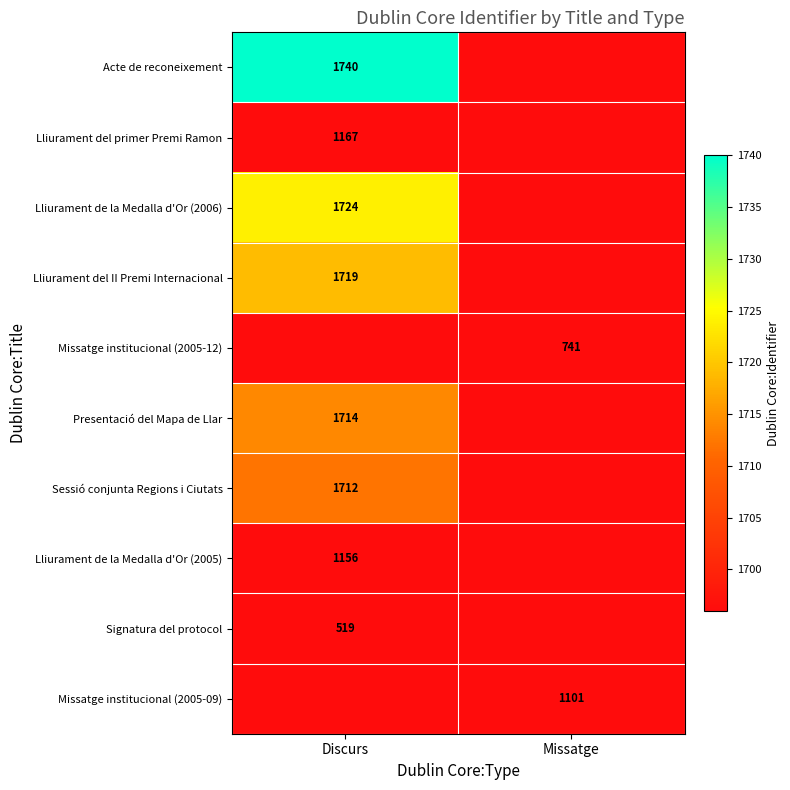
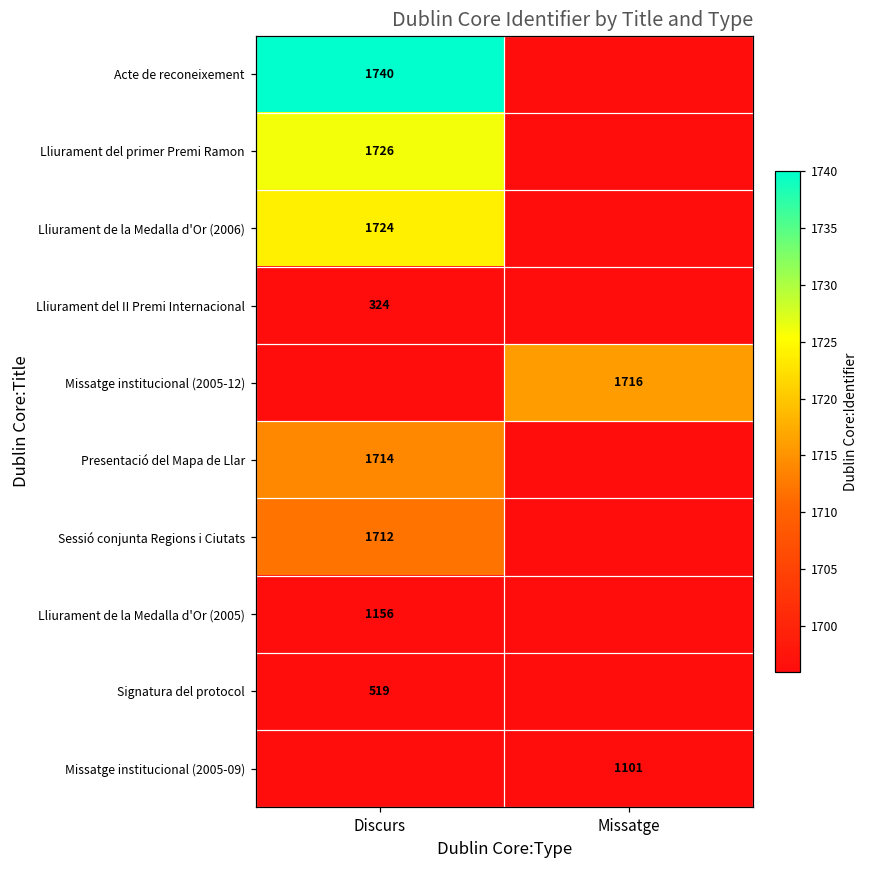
Lliurament del primer Premi Ramon, Discurs: 1167 -> 1726
Lliurament del II Premi Internacional, Discurs: 1719 -> 324
Missatge institucional (2005-12), Missatge: 741 -> 1716
